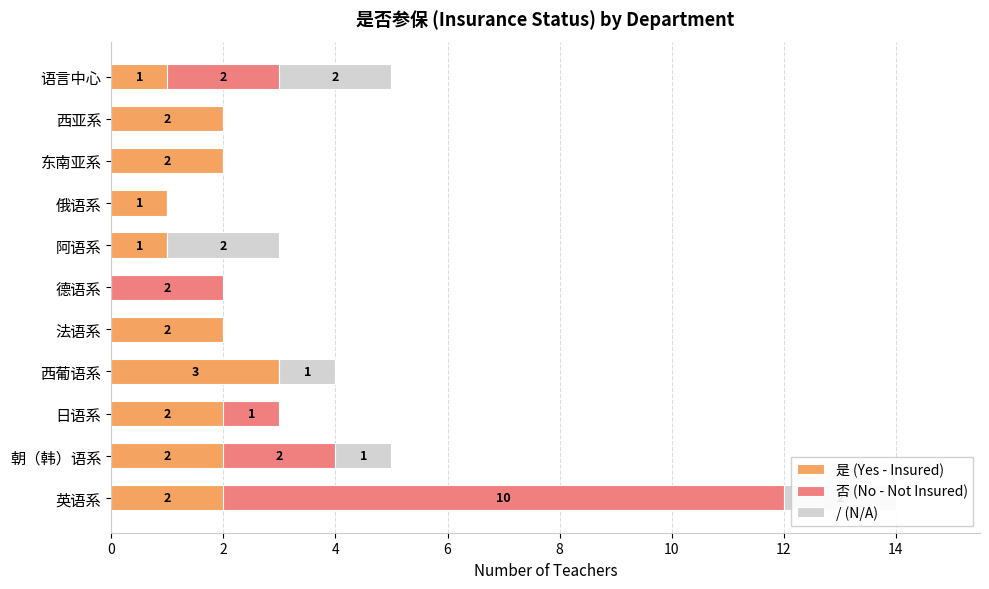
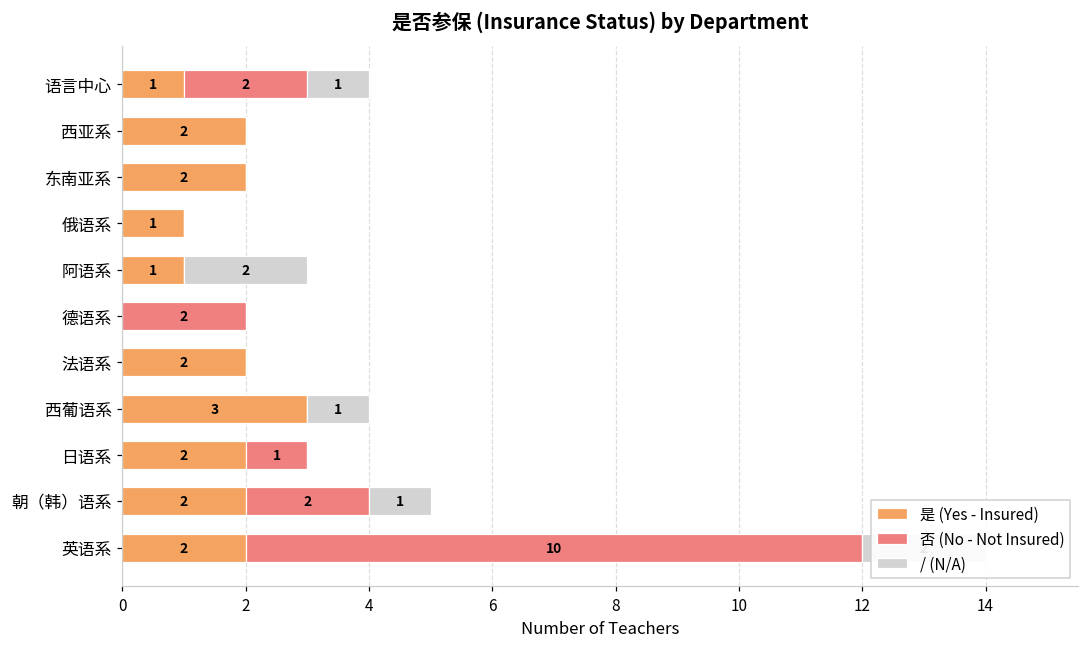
/ (N/A), 语言中心: 2 -> 1
